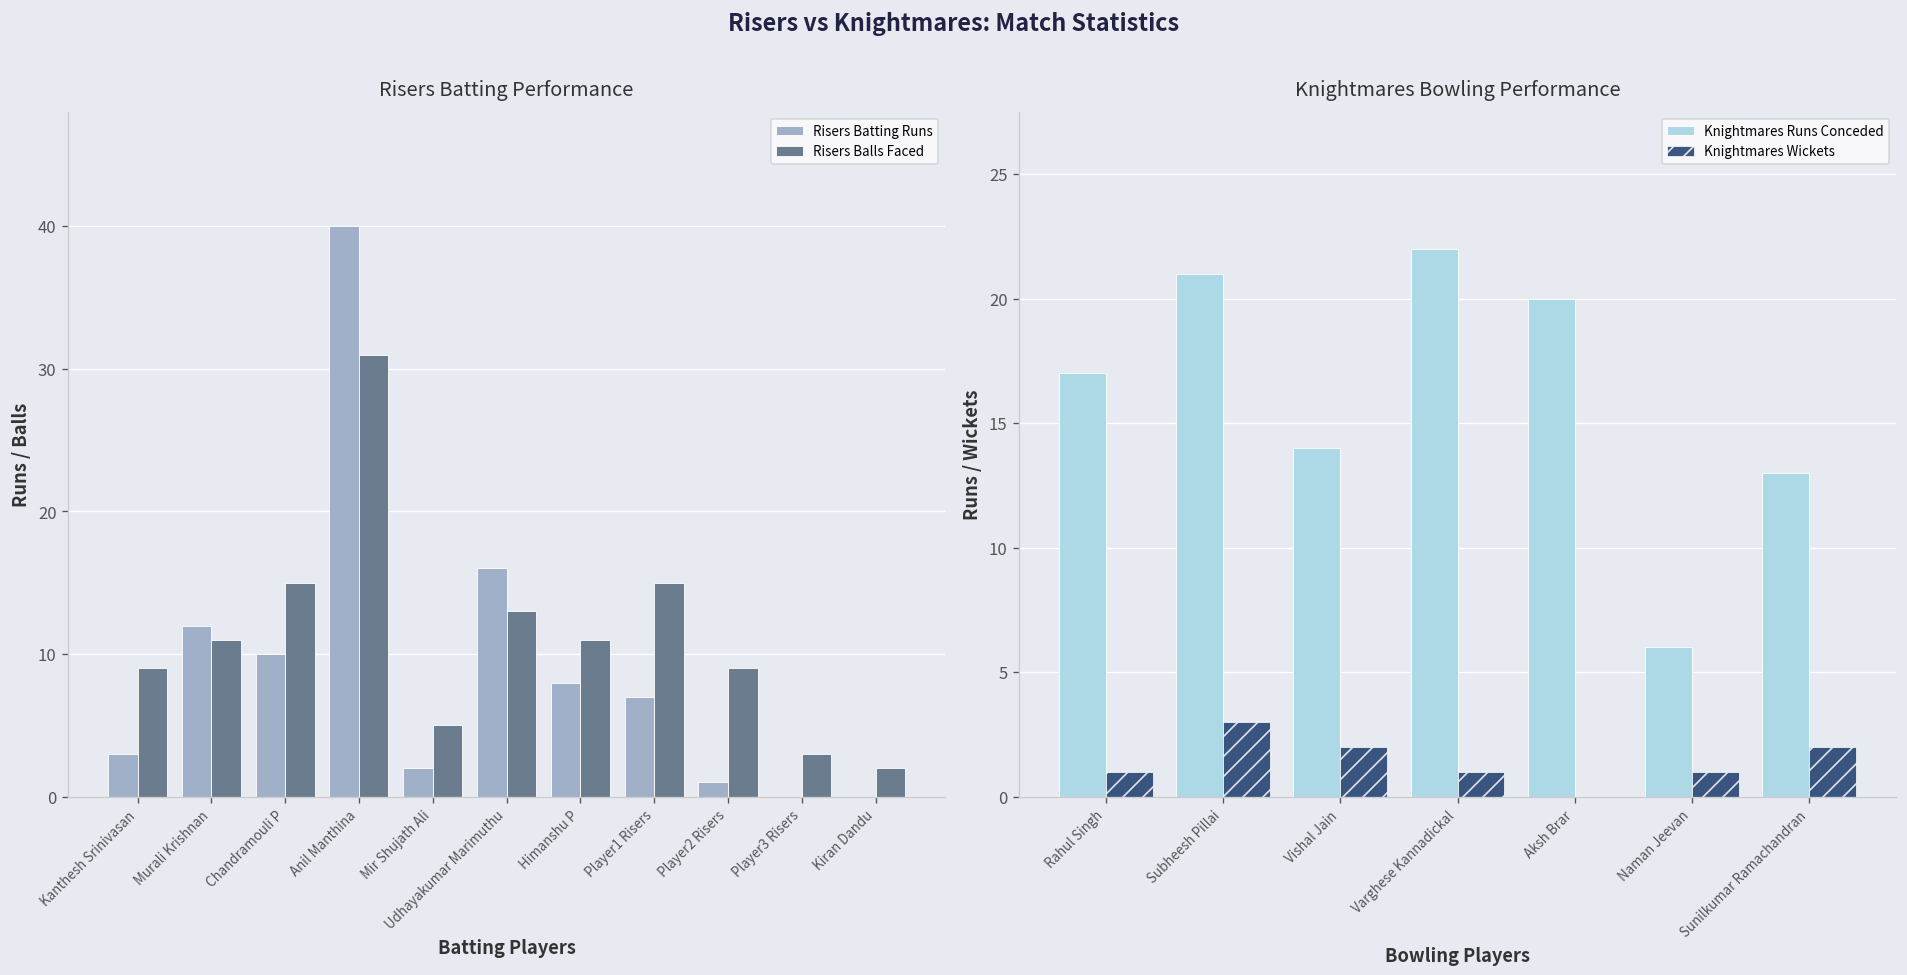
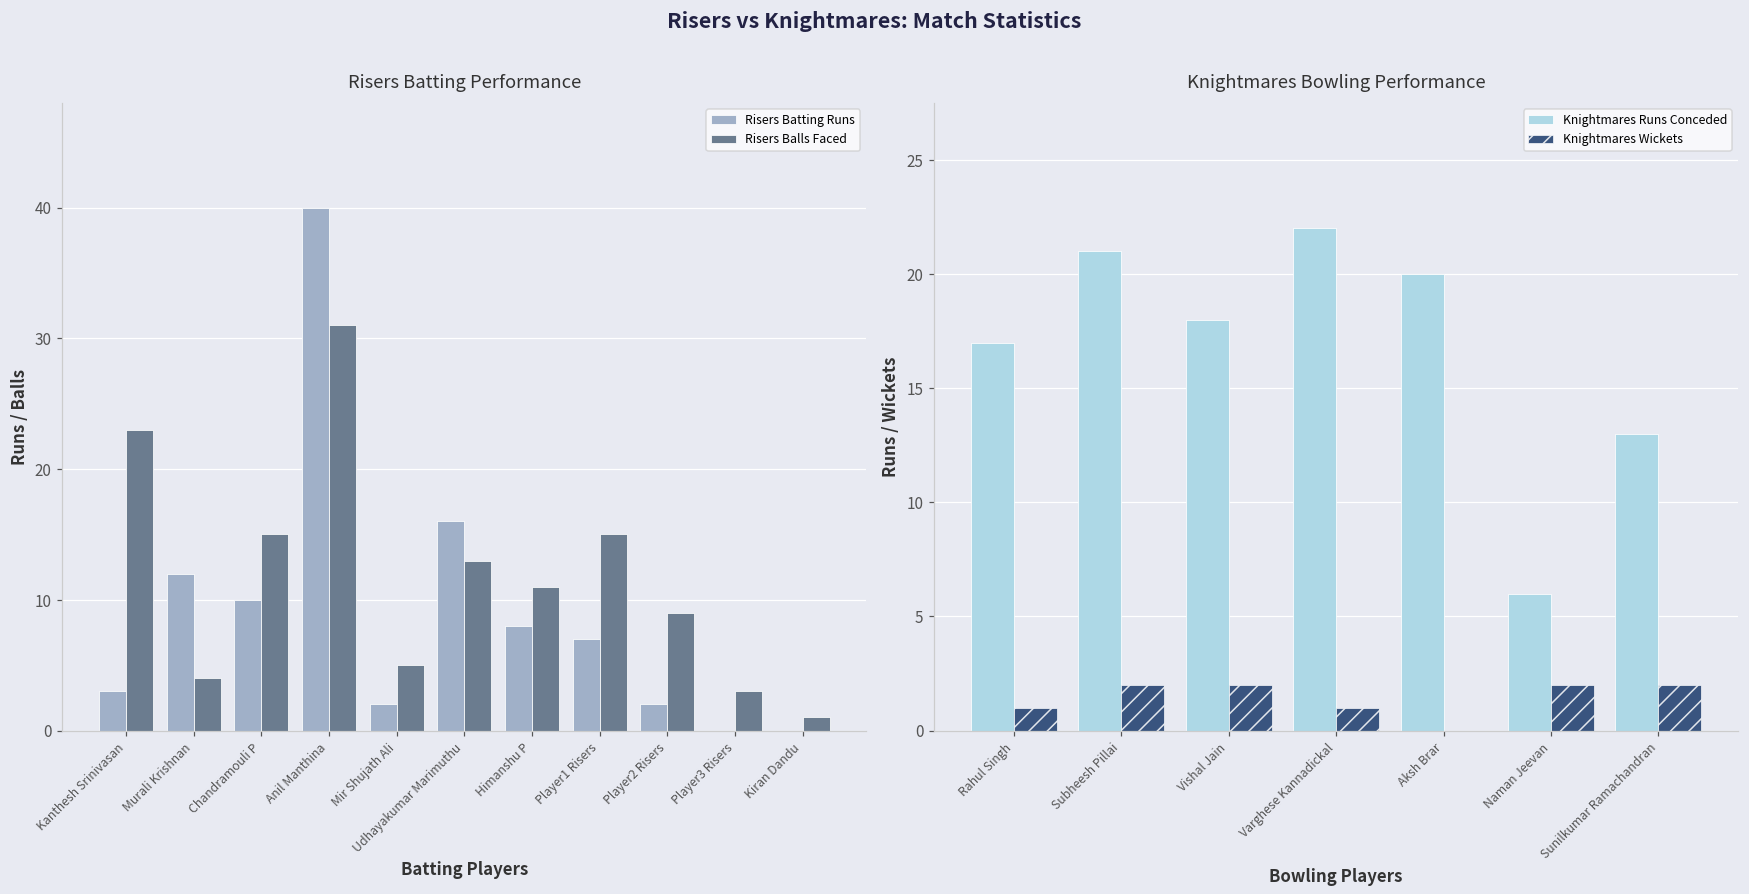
Risers Batting Performance, Risers Balls Faced, Kanthesh Srinivasan: 9 -> 23
Risers Batting Performance, Risers Balls Faced, Murali Krishnan: 11 -> 4
Risers Batting Performance, Risers Batting Runs, Player2 Risers: 1 -> 2
Risers Batting Performance, Risers Balls Faced, Kiran Dandu: 2 -> 1
Knightmares Bowling Performance, Knightmares Wickets, Subheesh Pillai: 3 -> 2
Knightmares Bowling Performance, Knightmares Runs Conceded, Vishal Jain: 14 -> 18
Knightmares Bowling Performance, Knightmares Wickets, Naman Jeevan: 1 -> 2
